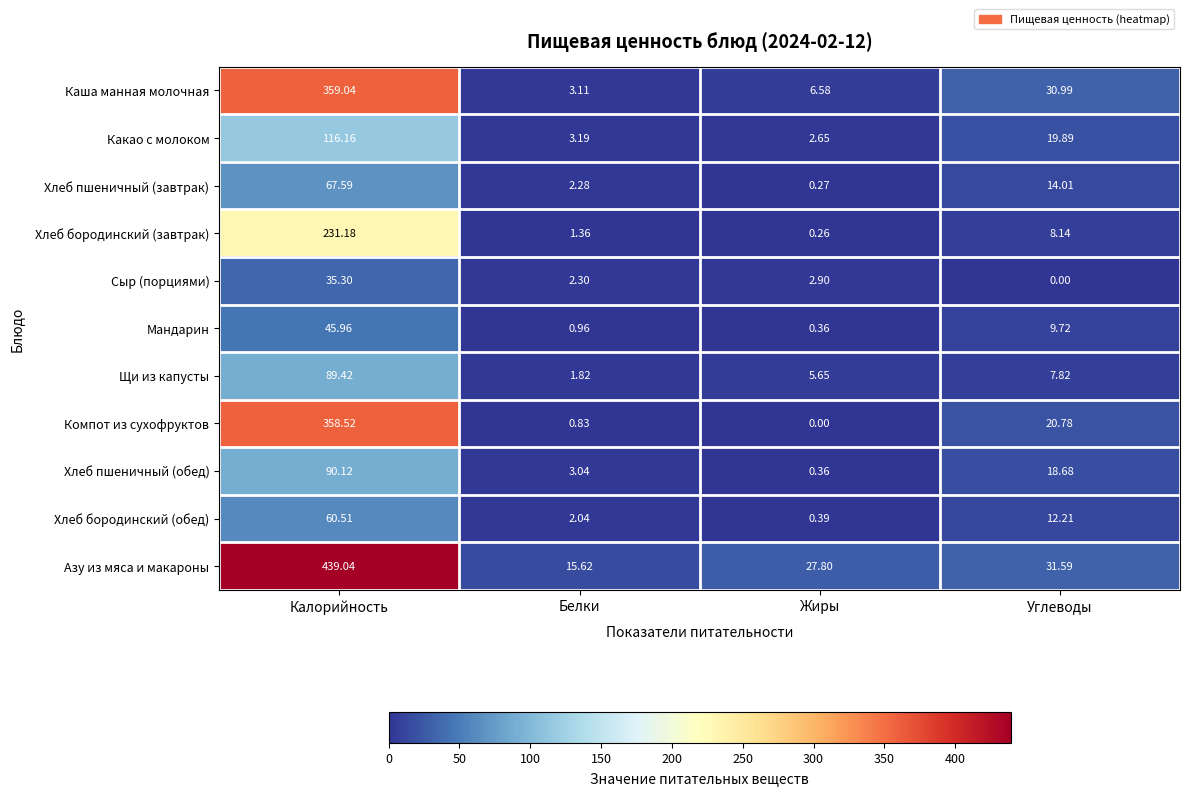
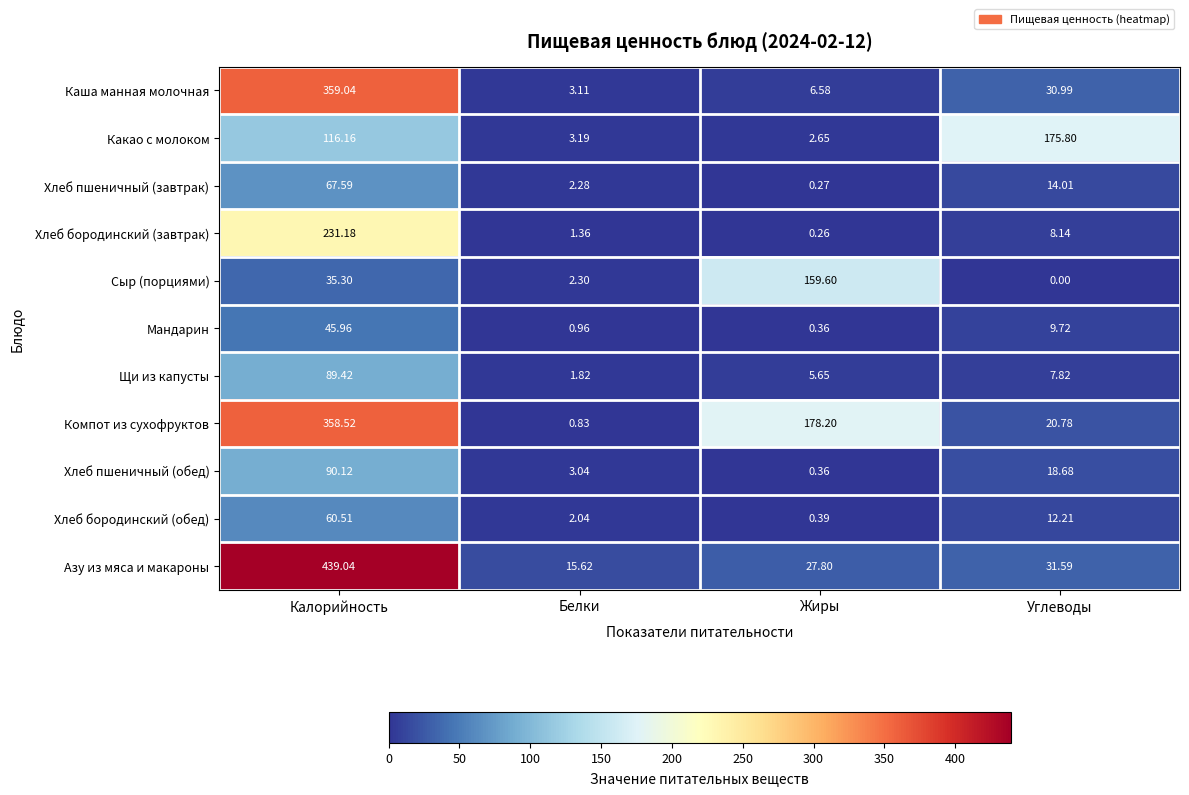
Какао с молоком, Углеводы: 19.89 -> 175.80
Сыр (порциями), Жиры: 2.90 -> 159.60
Компот из сухофруктов, Жиры: 0.00 -> 178.20
